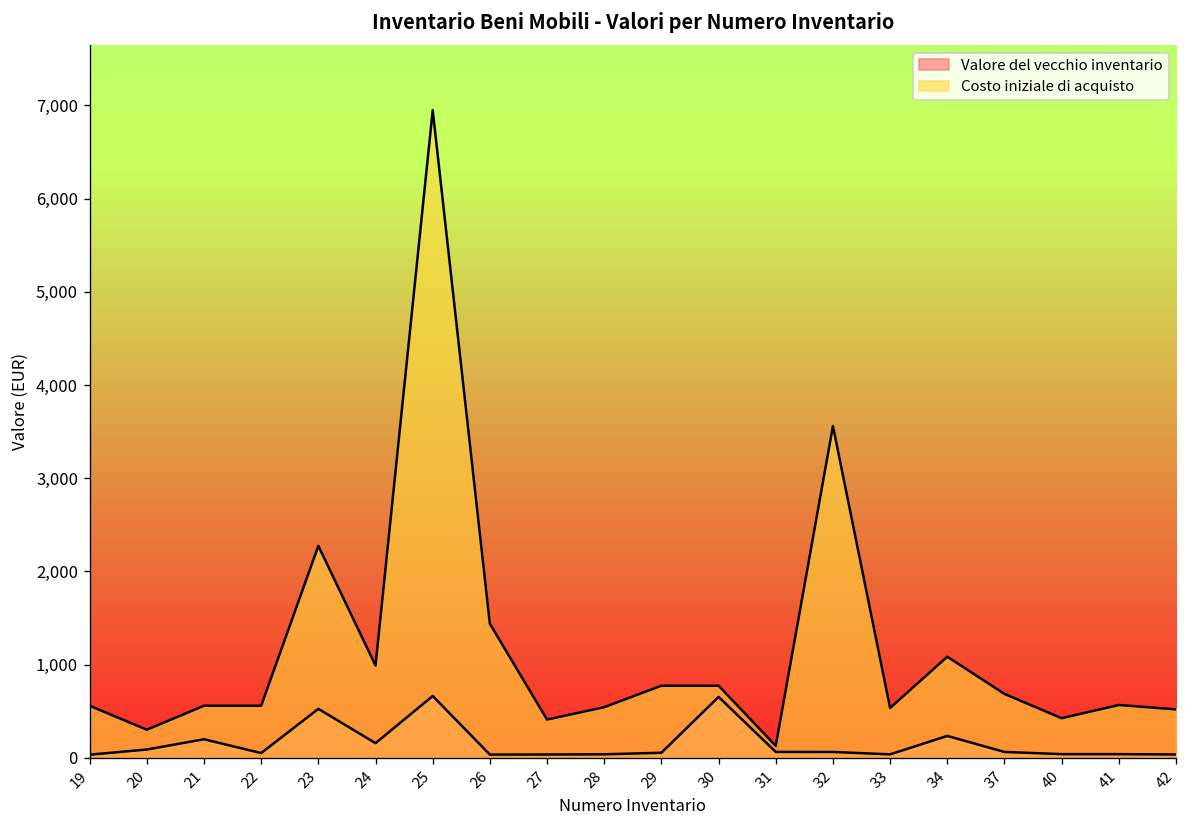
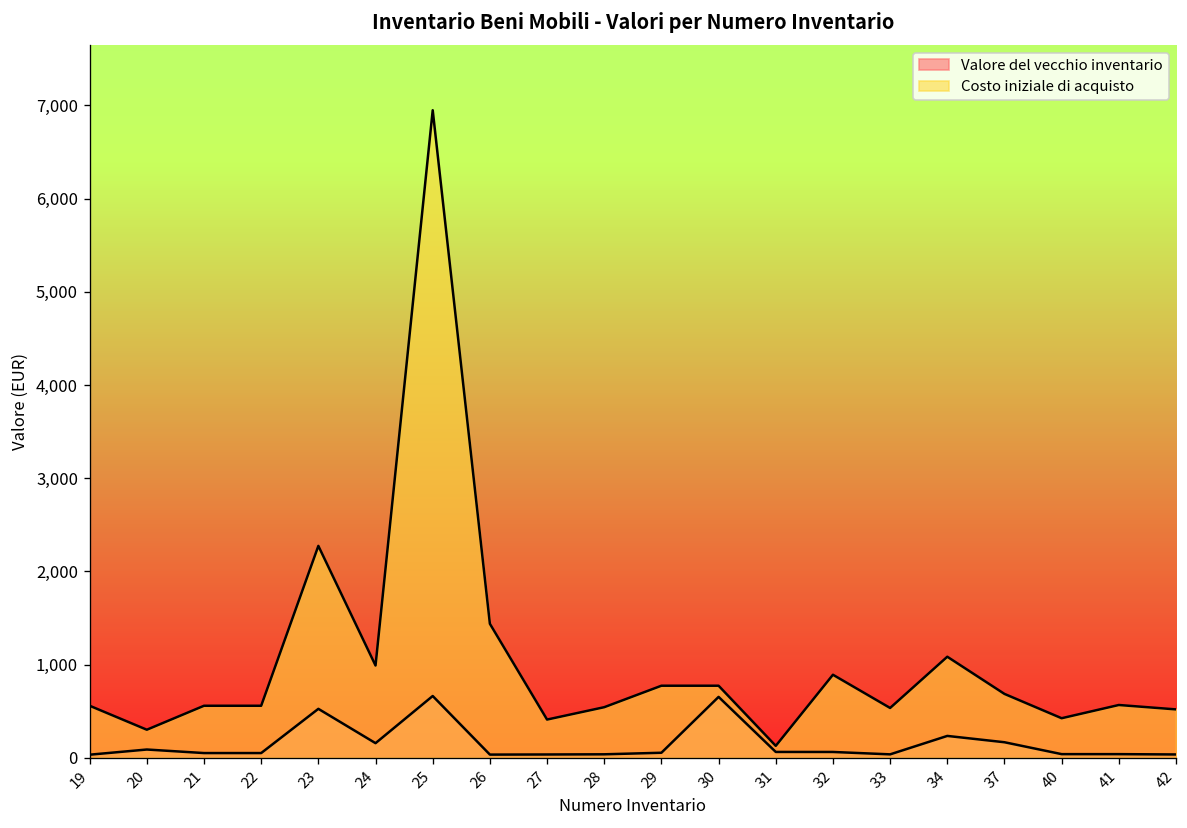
Valore del vecchio inventario, 21: 200 -> 100
Costo iniziale di acquisto, 32: 3,600 -> 900
Valore del vecchio inventario, 37: 100 -> 200
